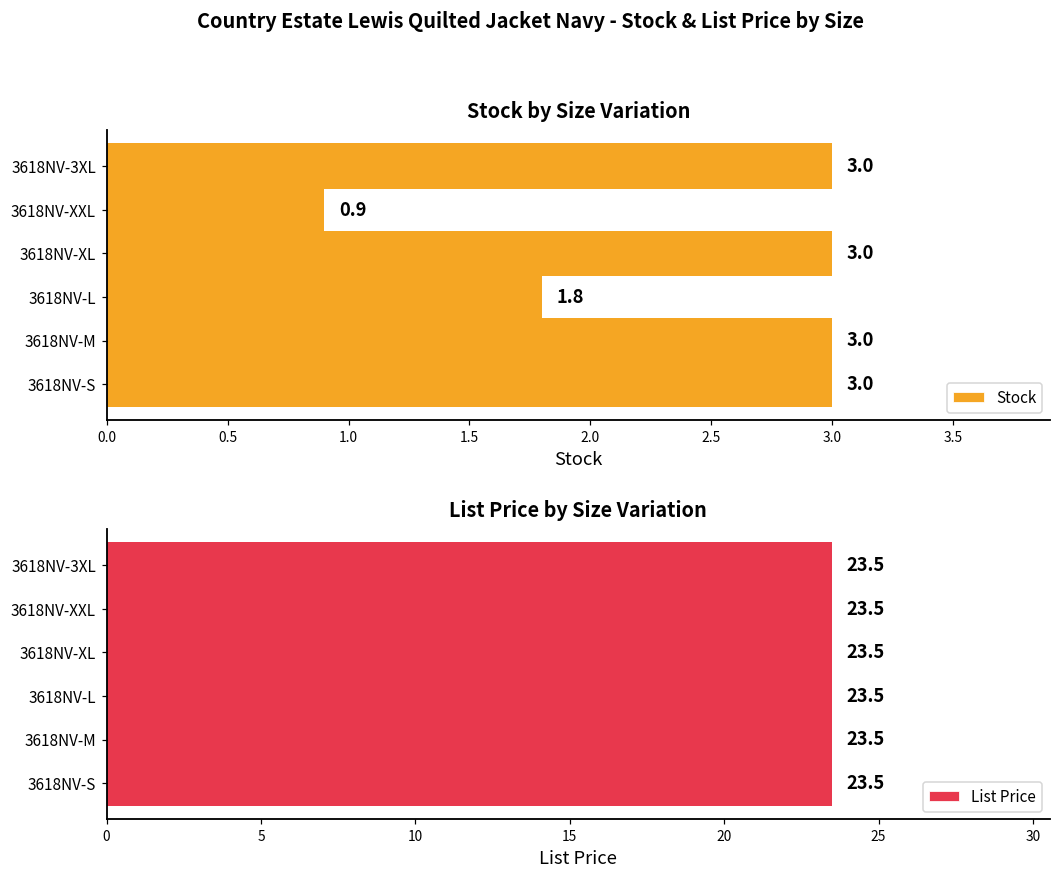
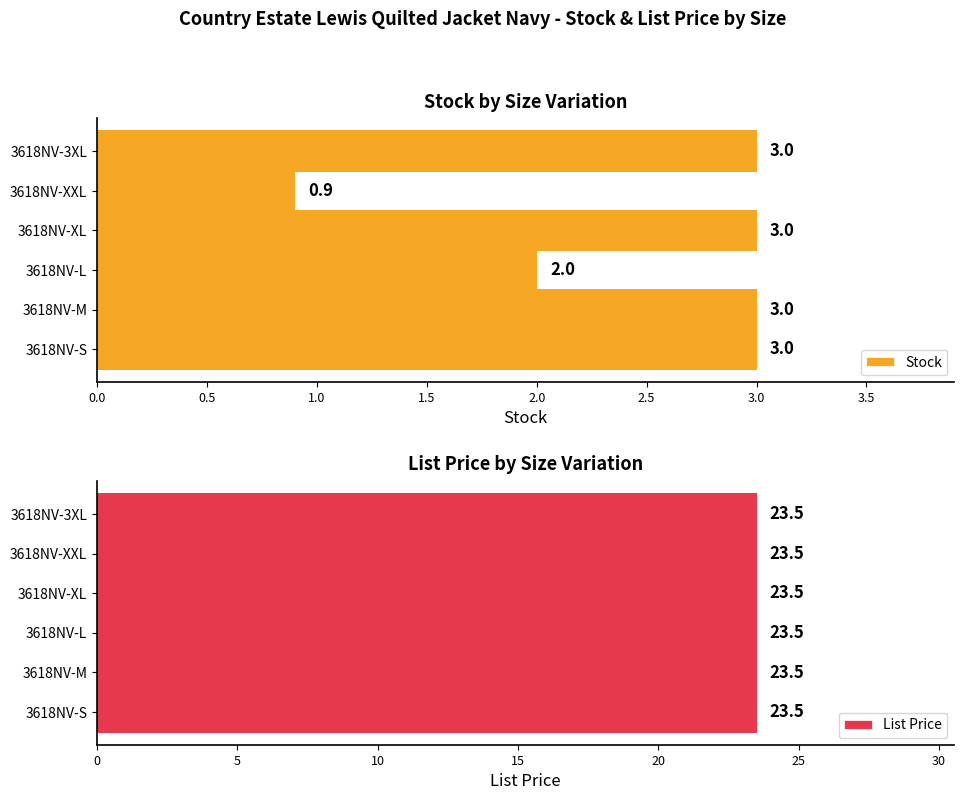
Stock by Size Variation, 3618NV-L: 1.8 -> 2.0
